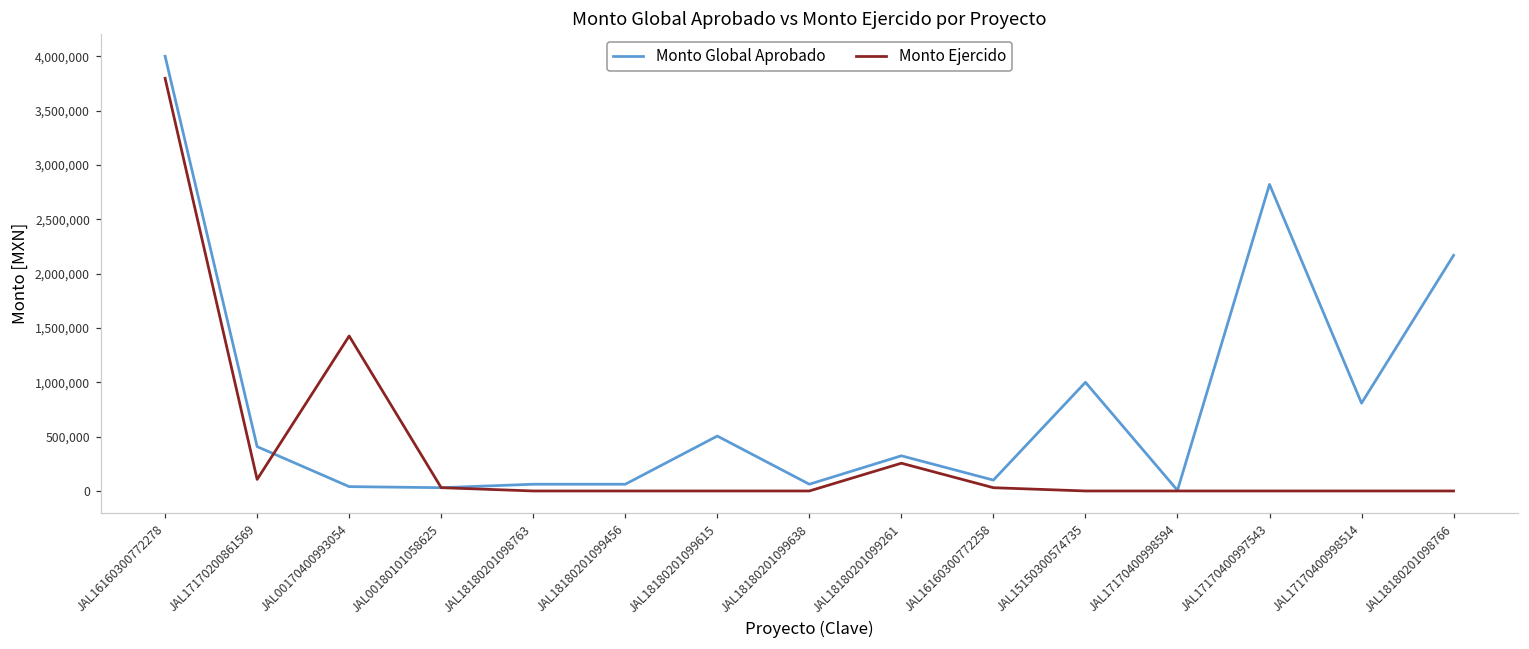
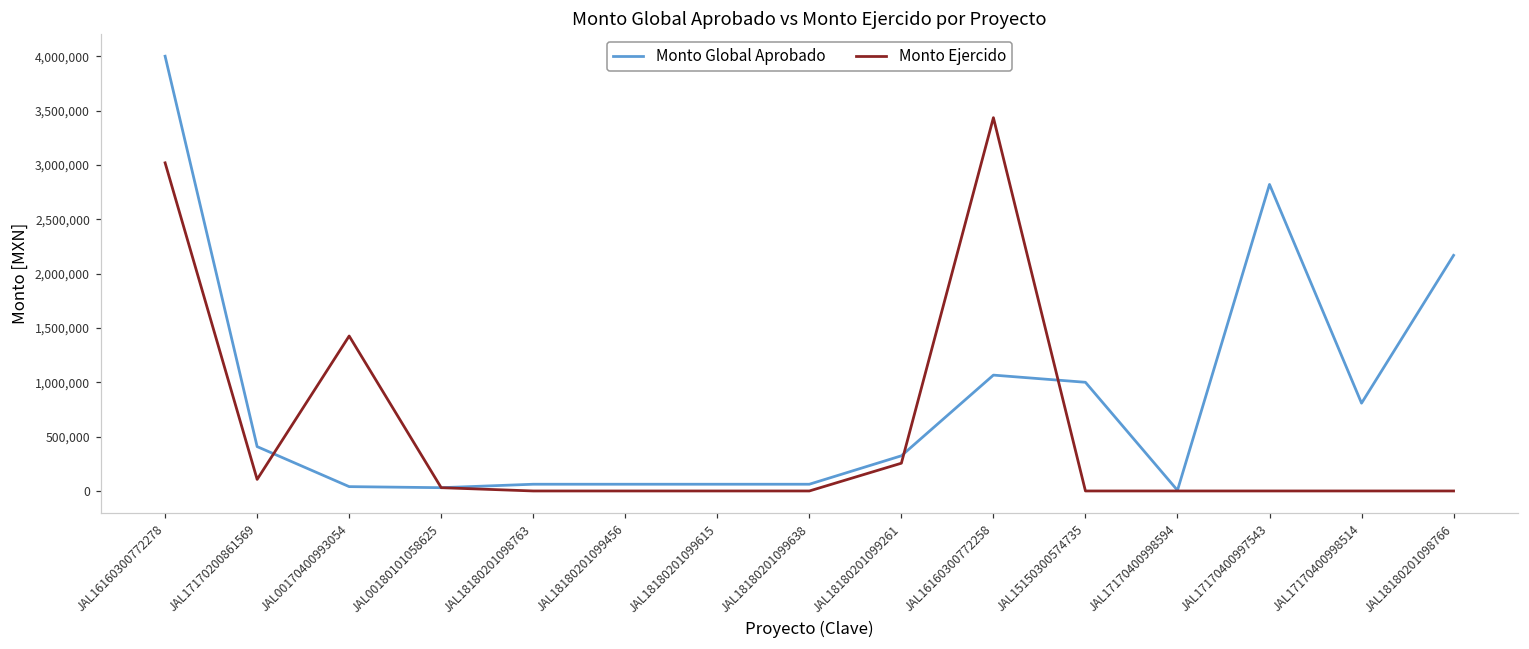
Monto Ejercido, JAL16160300772278: 3,800,000 -> 3,000,000
Monto Global Aprobado, JAL18180201099615: 500,000 -> 100,000
Monto Global Aprobado, JAL16160300772258: 100,000 -> 1,100,000
Monto Ejercido, JAL16160300772258: 0 -> 3,400,000
